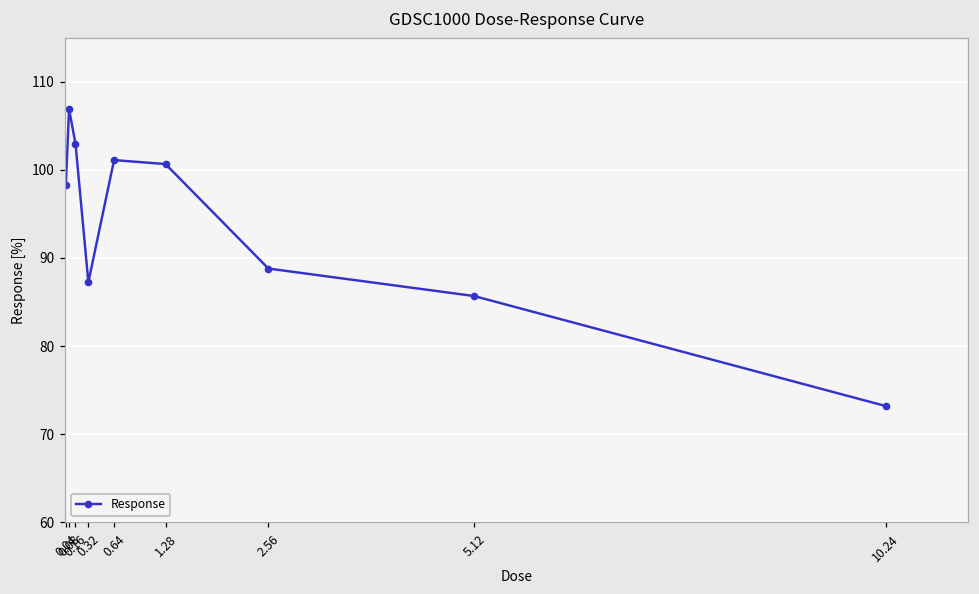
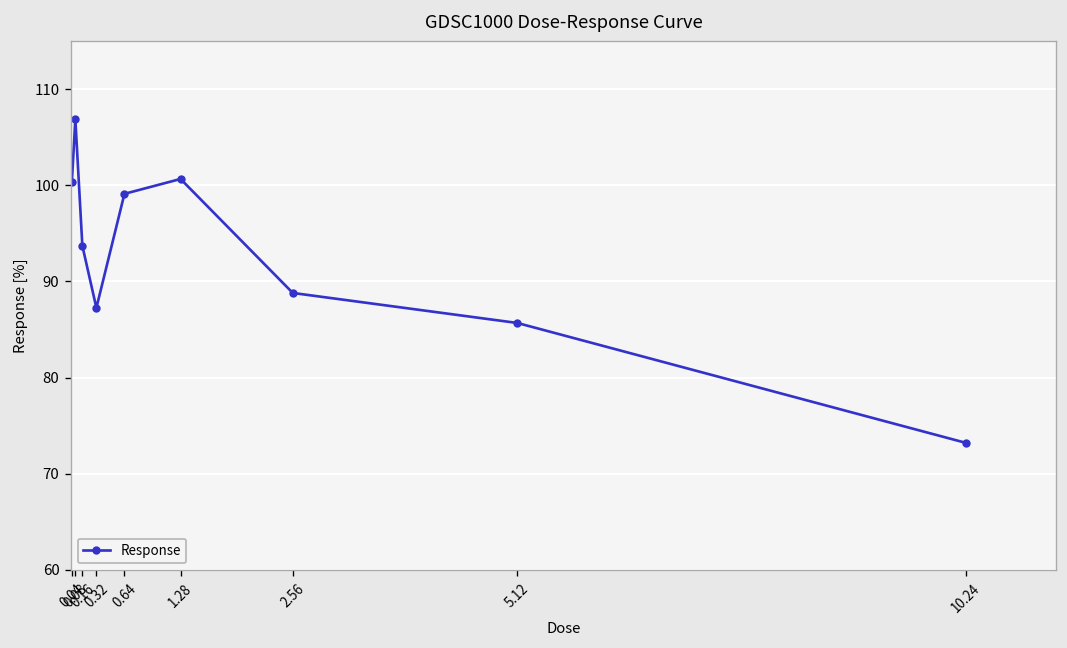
0.04: 98 -> 100
0.16: 103 -> 94
0.64: 101 -> 99
